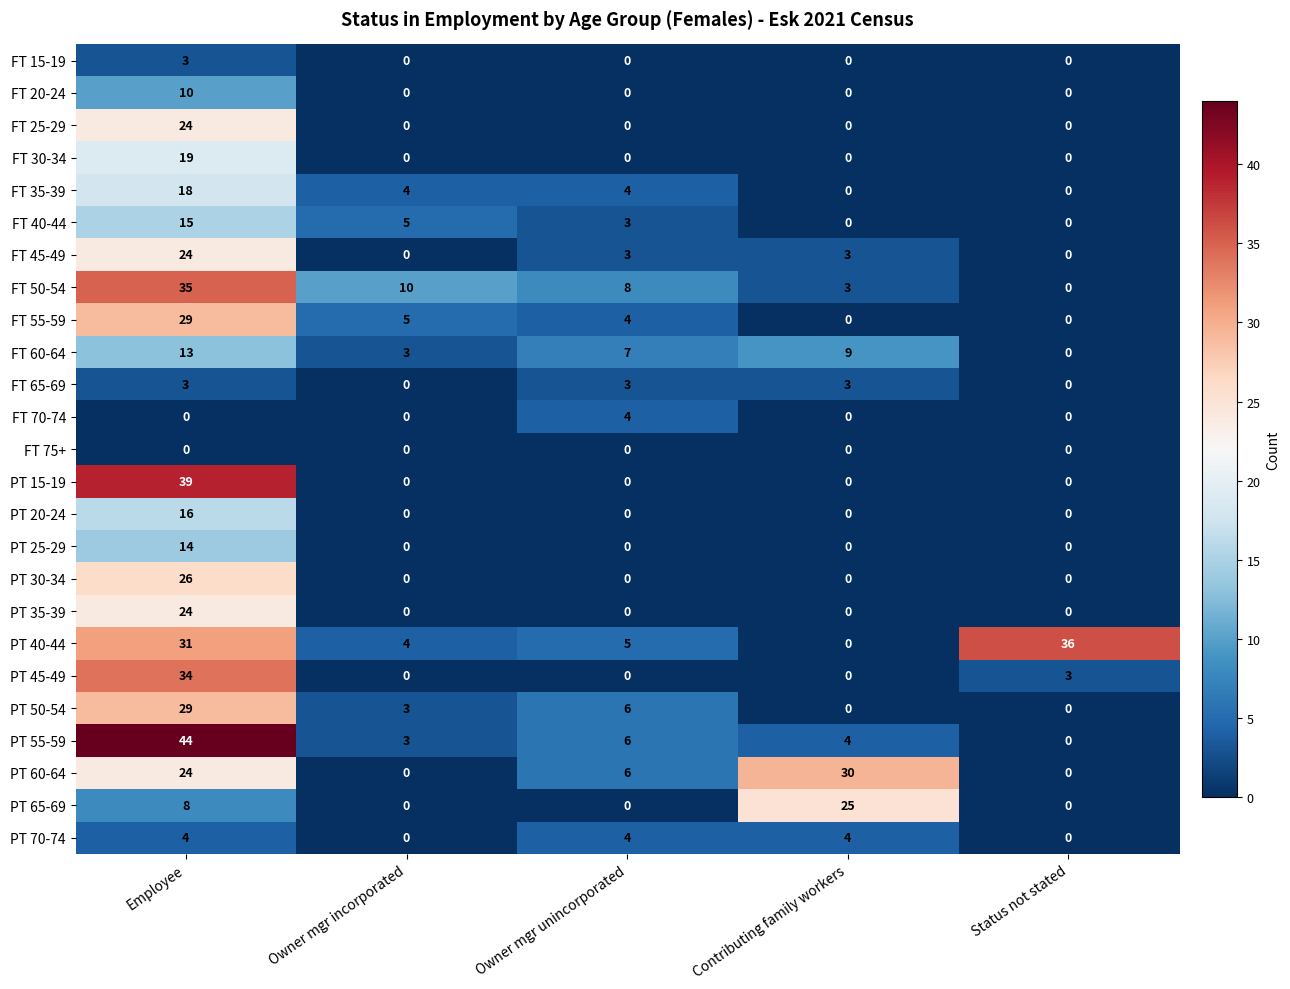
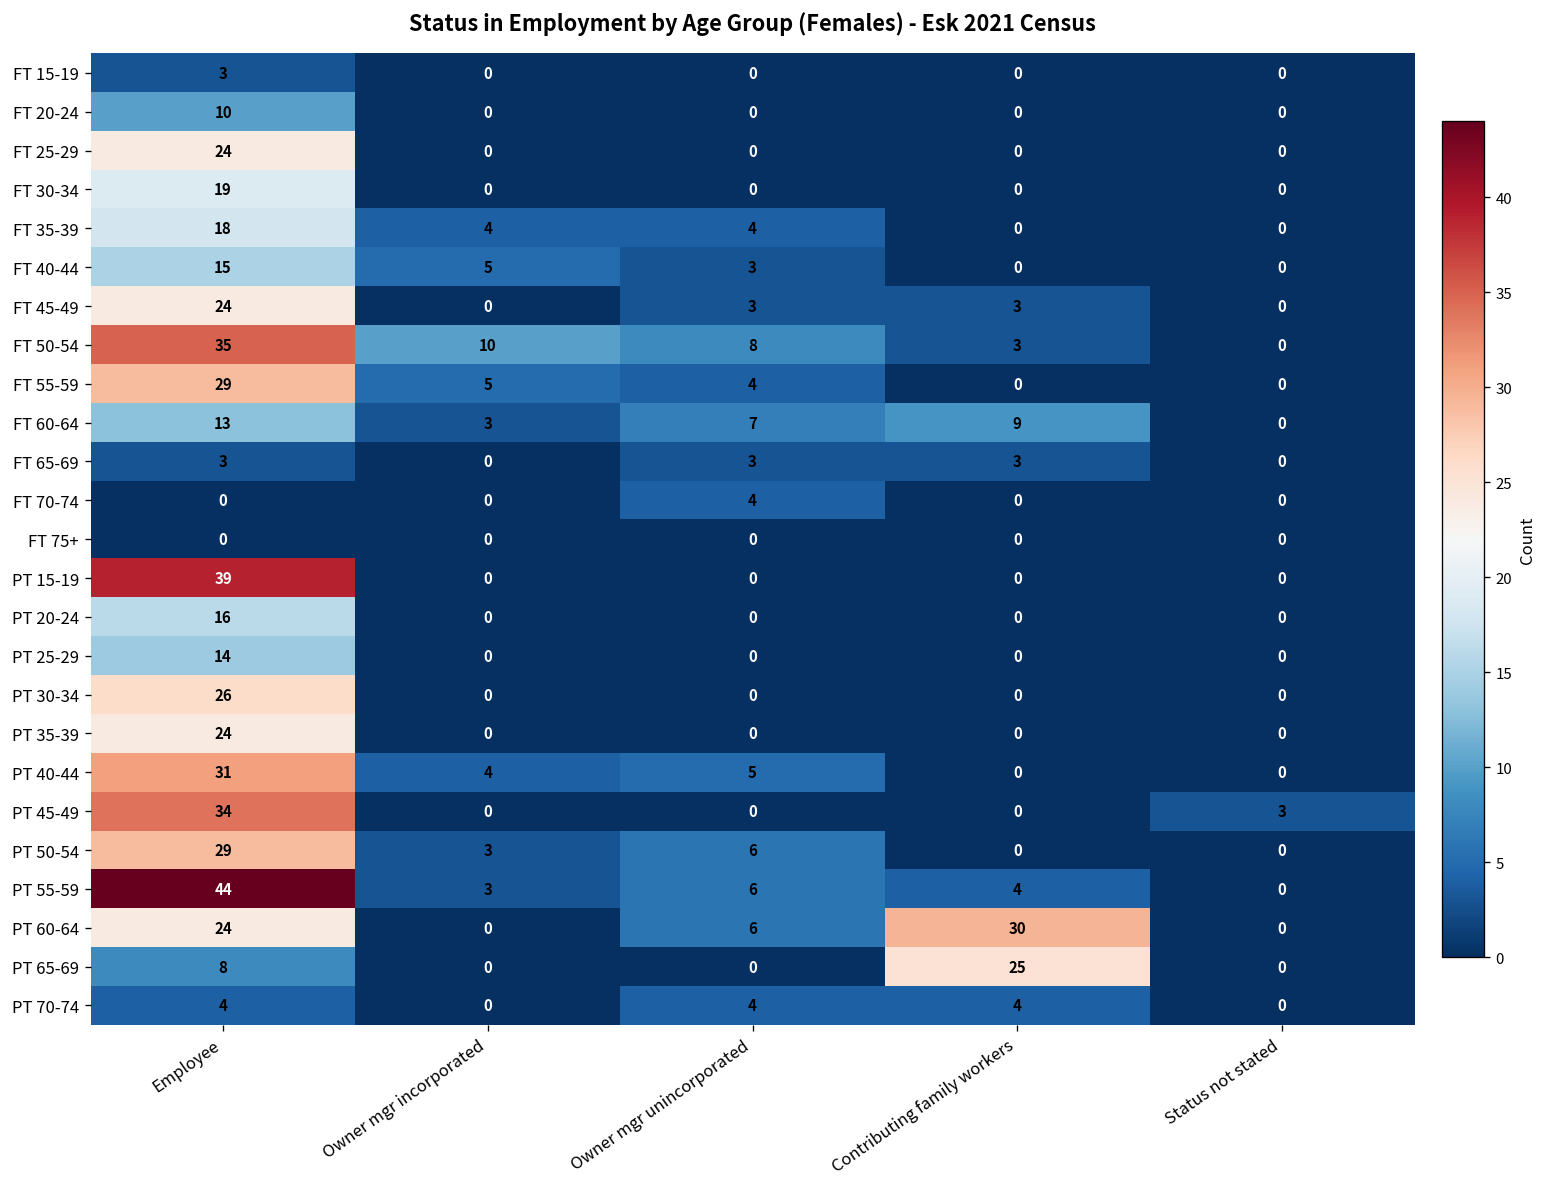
PT 40-44, Status not stated: 36 -> 0
